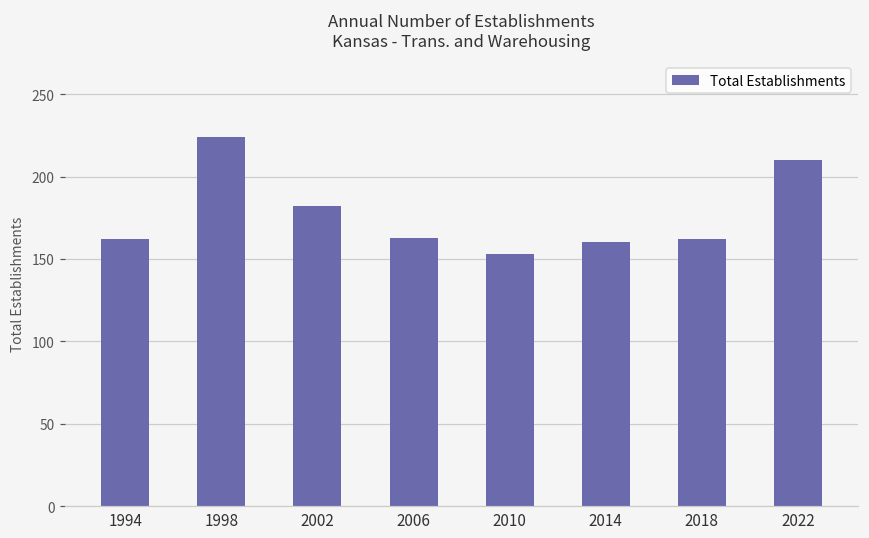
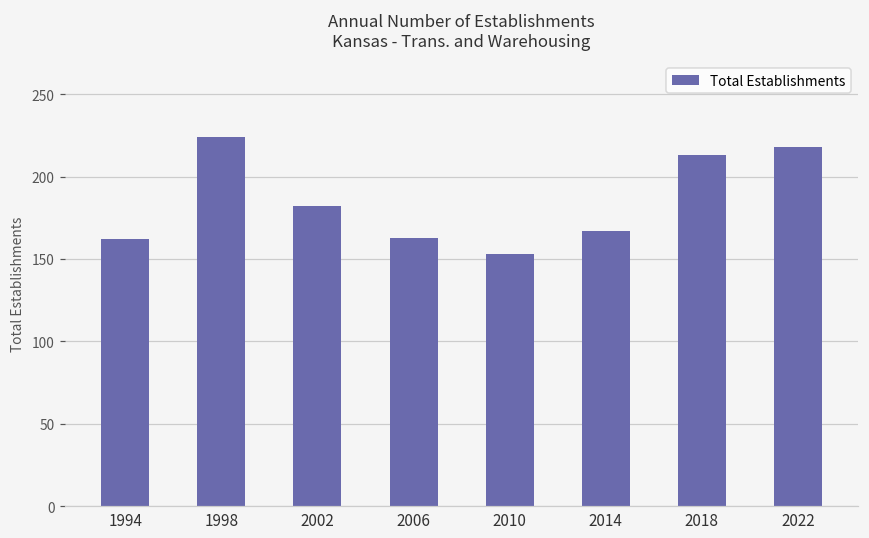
2014: 160 -> 167
2018: 162 -> 213
2022: 210 -> 218
